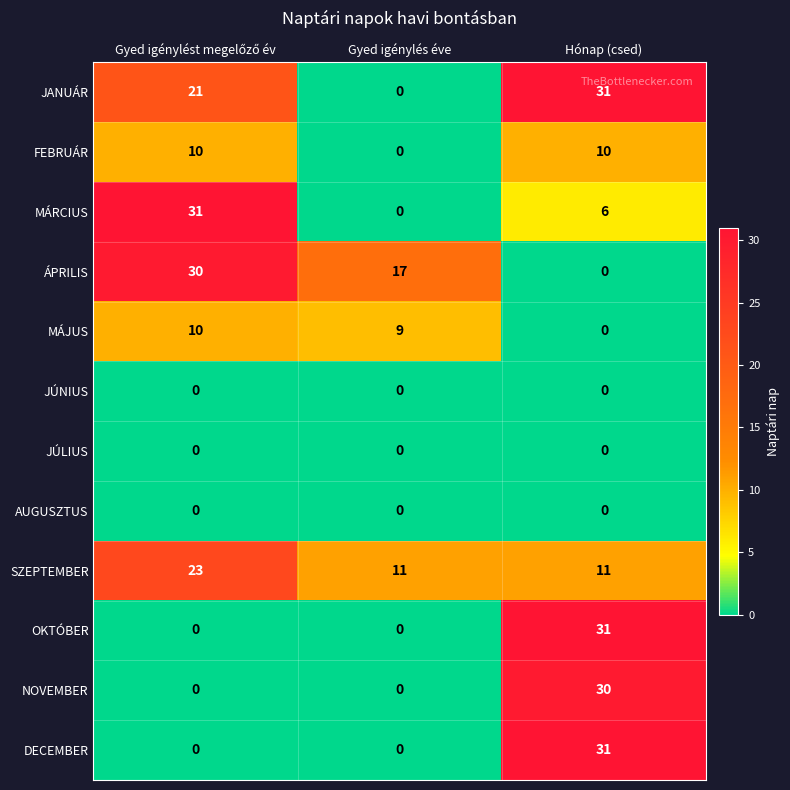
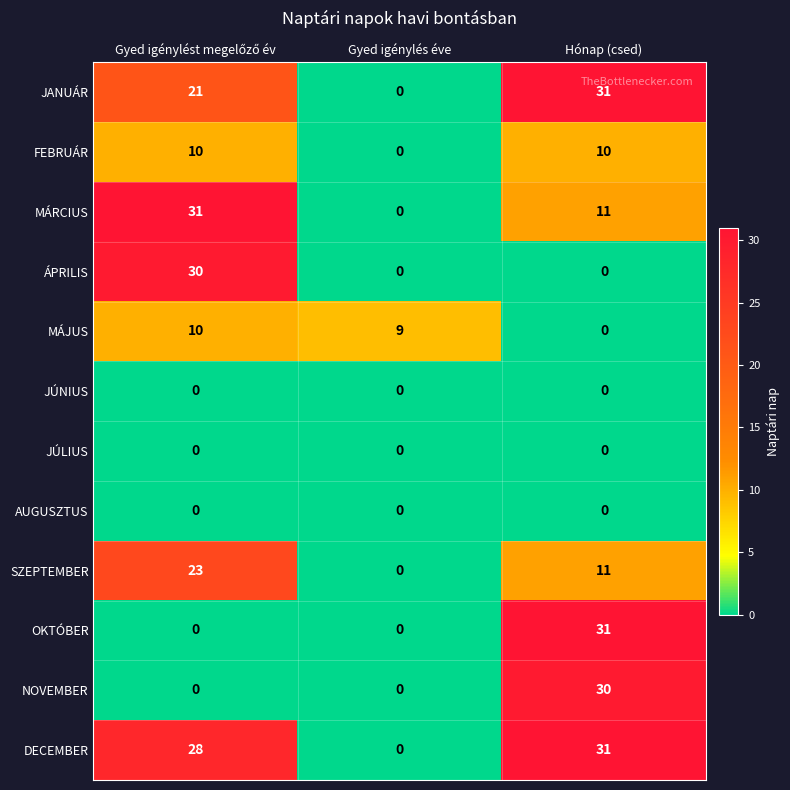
MÁRCIUS, Hónap (csed): 6 -> 11
ÁPRILIS, Gyed igénylés éve: 17 -> 0
SZEPTEMBER, Gyed igénylés éve: 11 -> 0
DECEMBER, Gyed igénylést megelőző év: 0 -> 28
